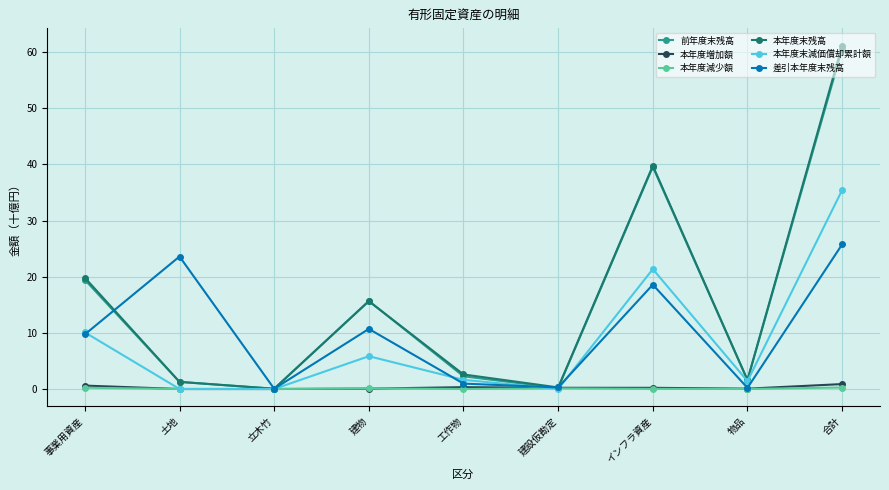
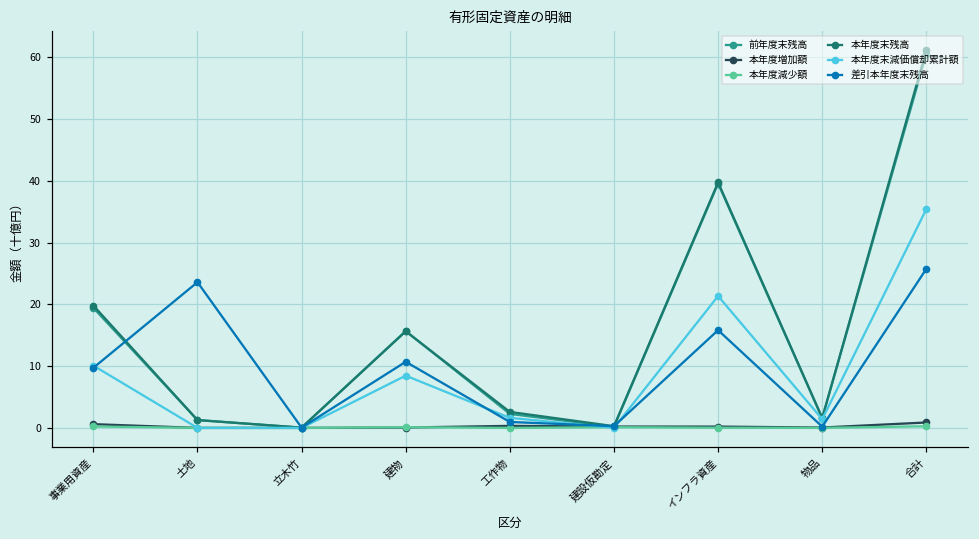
本年度末減価償却累計額, 建物: 6 -> 8
差引本年度末残高, インフラ資産: 19 -> 16
